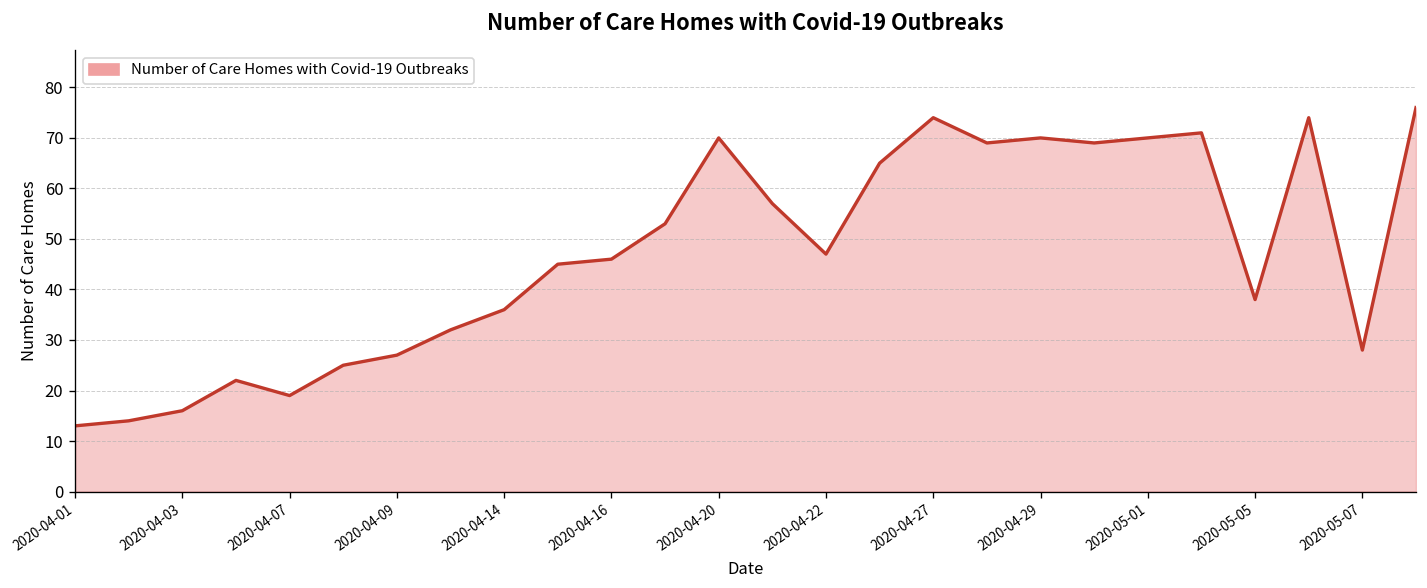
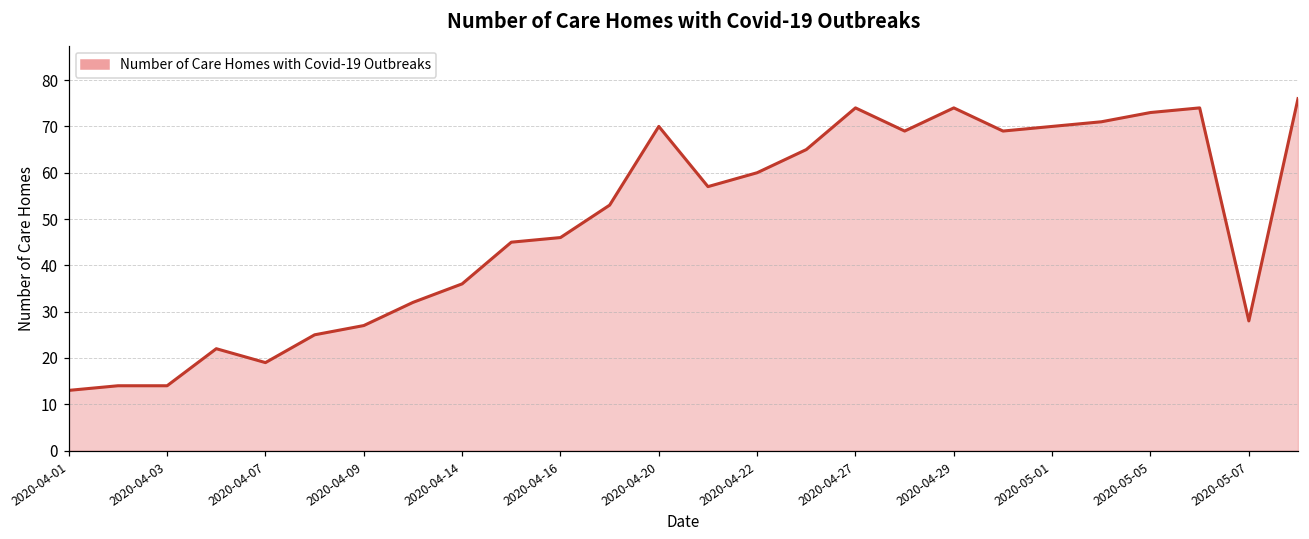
2020-04-03: 16 -> 14
2020-04-22: 47 -> 60
2020-04-29: 70 -> 74
2020-05-05: 38 -> 73
